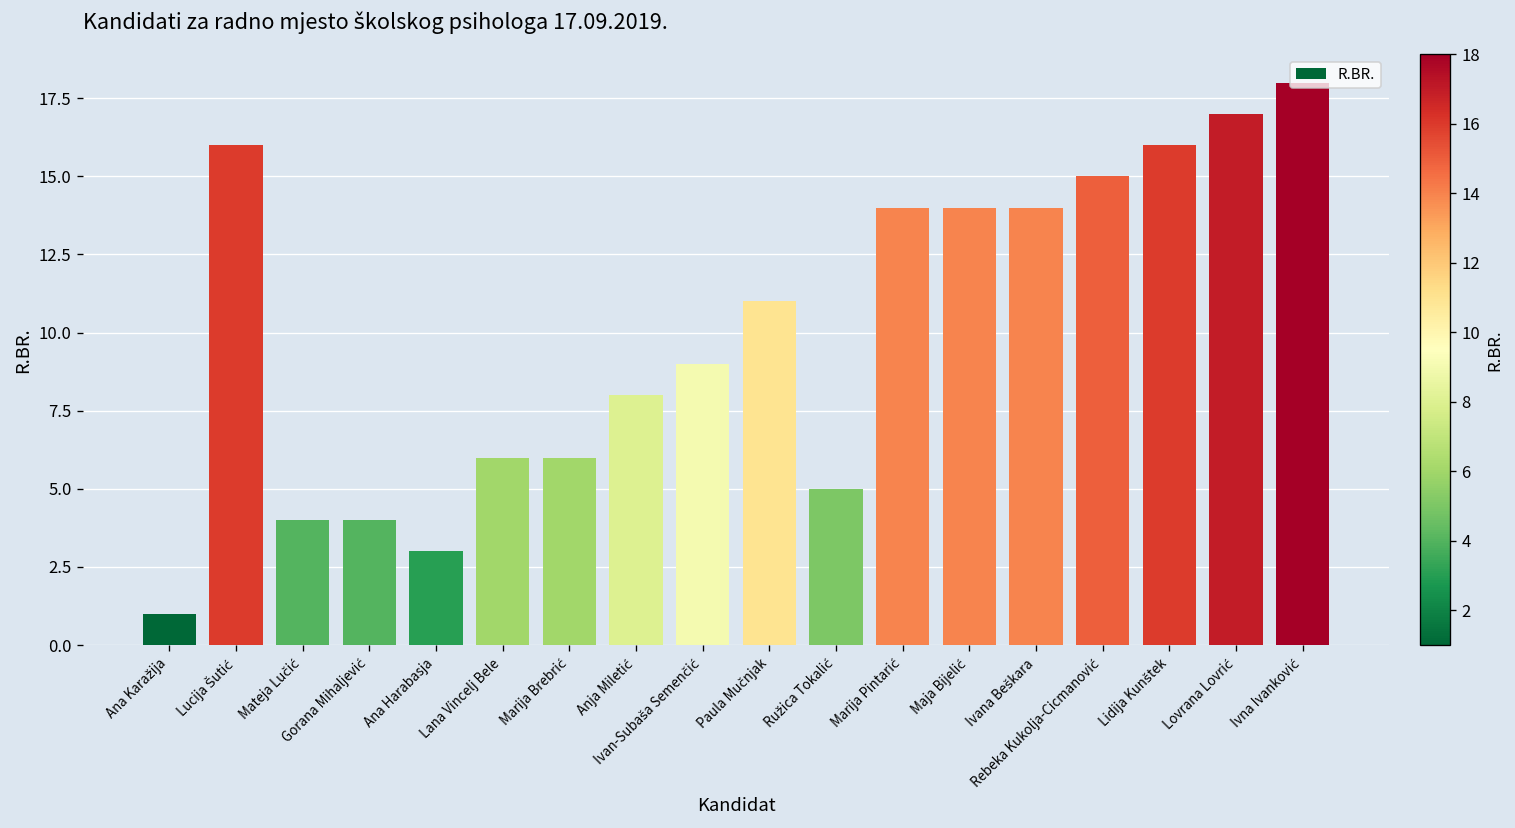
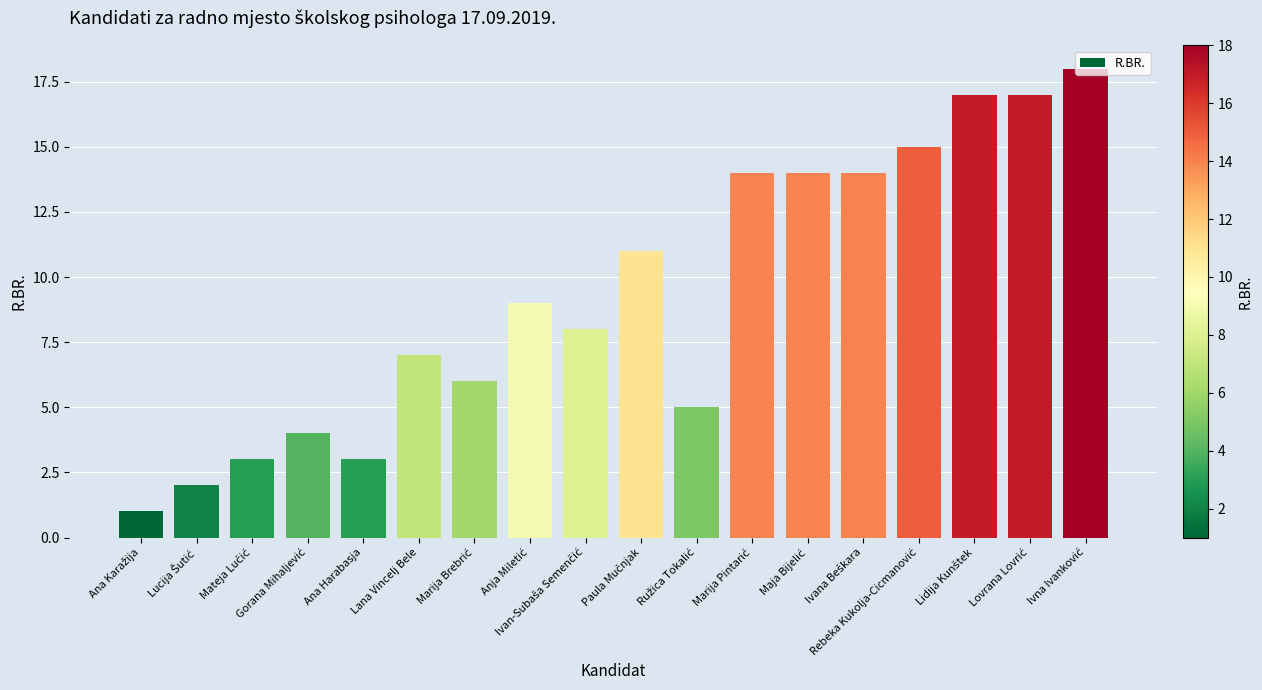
Lucija Šutić: 16 -> 2
Mateja Lučić: 4 -> 3
Lana Vincelj Bele: 6 -> 7
Anja Miletić: 8 -> 9
Ivan-Subaša Semenčić: 9 -> 8
Lidija Kunštek: 16 -> 17
